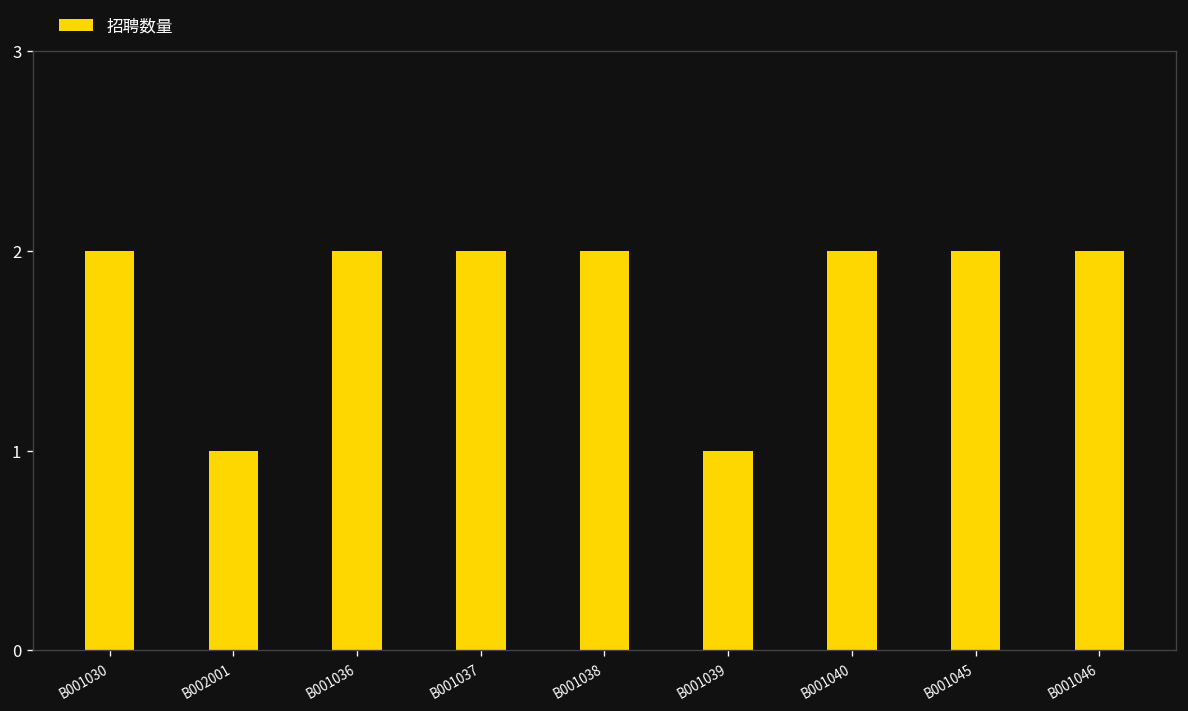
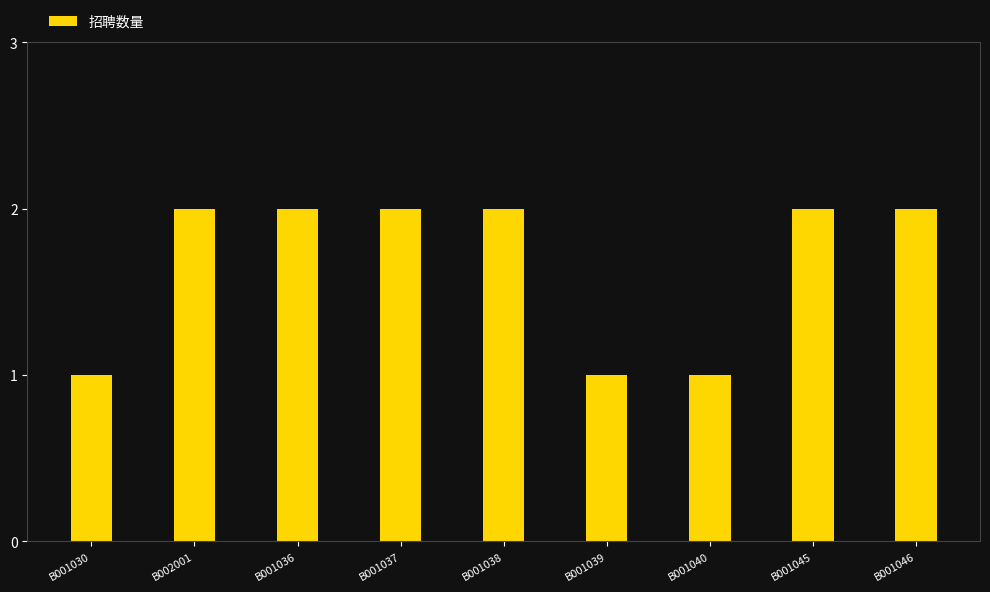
B001030: 2 -> 1
B002001: 1 -> 2
B001040: 2 -> 1
